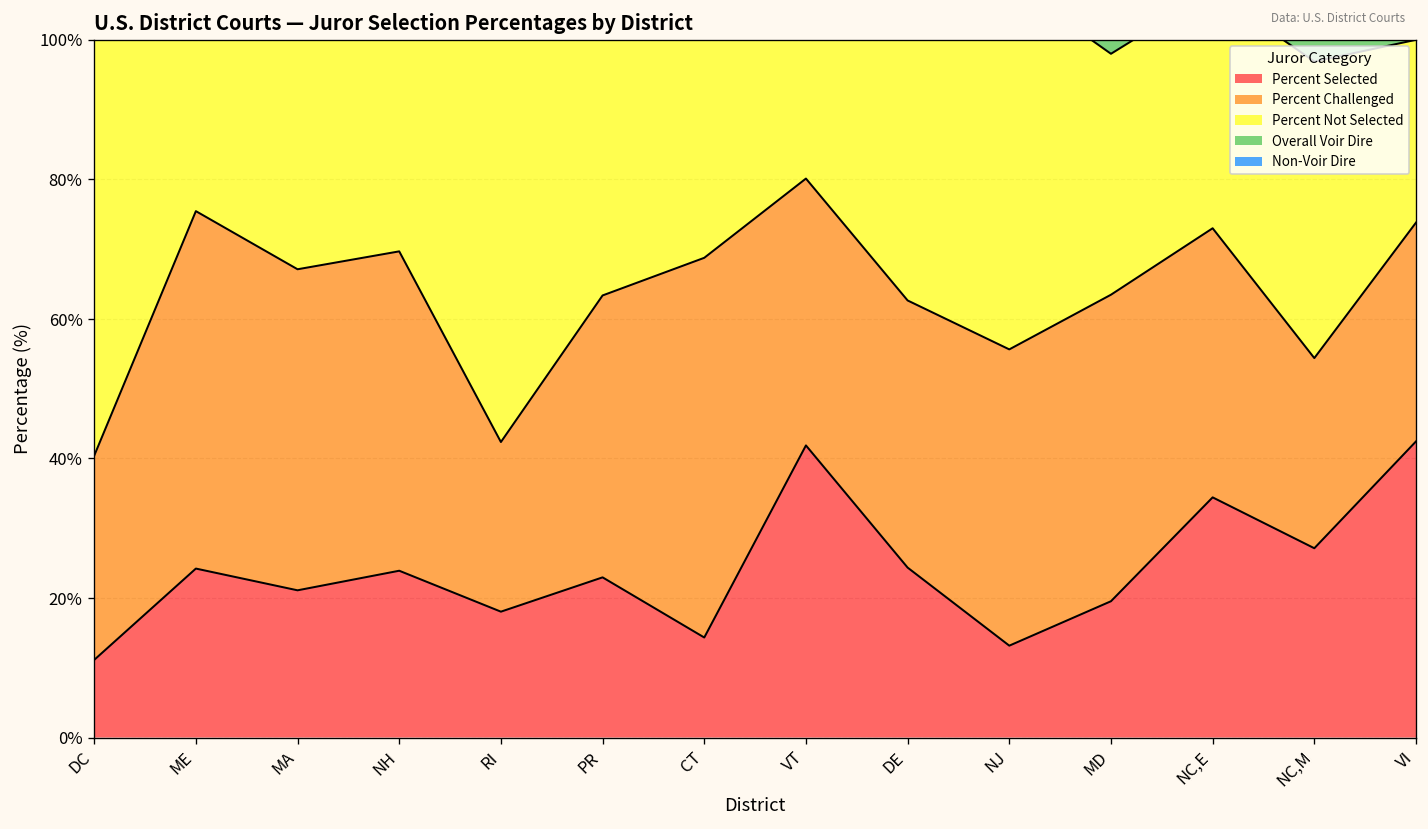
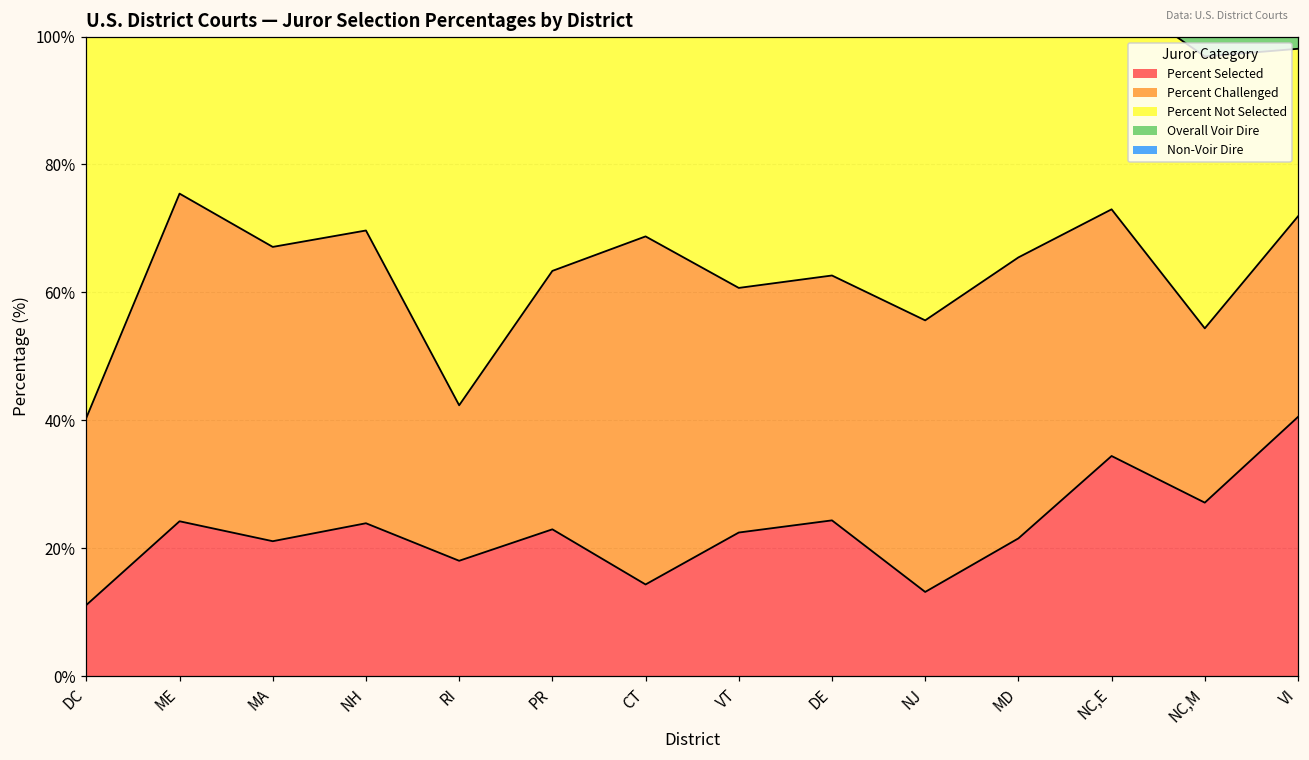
Percent Selected, VT: 42% -> 22%
Percent Selected, MD: 20% -> 22%
Percent Selected, VI: 42% -> 41%
